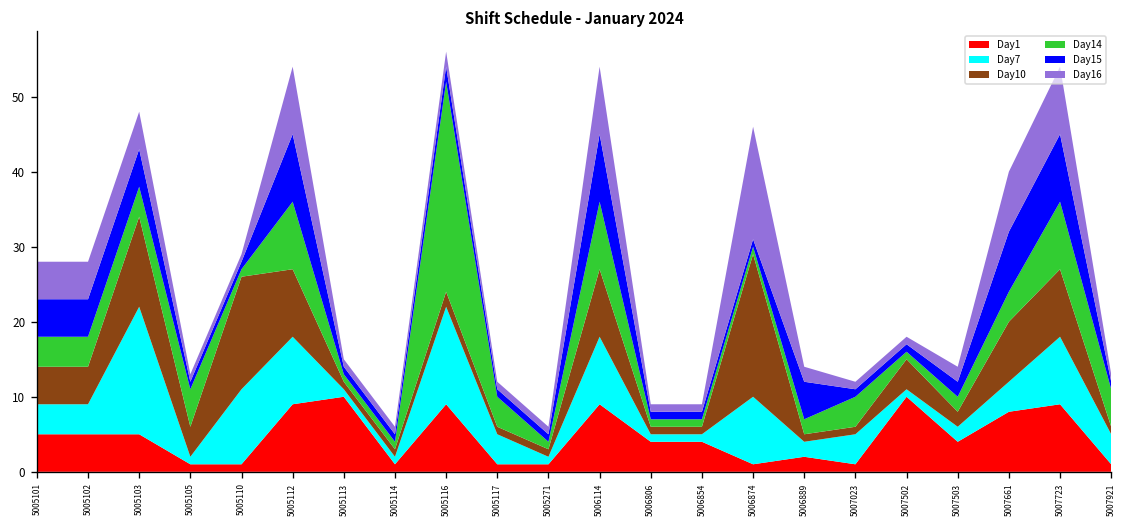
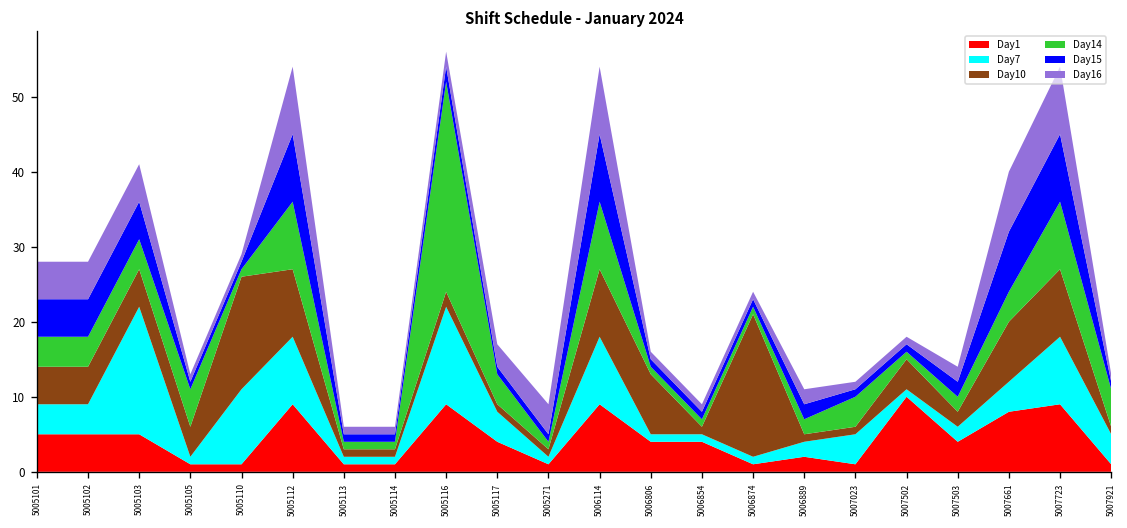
Day10, 5005103: 12 -> 5
Day1, 5005113: 10 -> 1
Day1, 5005117: 1 -> 4
Day16, 5005117: 1 -> 3
Day16, 5005271: 1 -> 4
Day10, 5006806: 1 -> 8
Day7, 5006874: 9 -> 1
Day16, 5006874: 15 -> 1
Day15, 5006889: 5 -> 2
